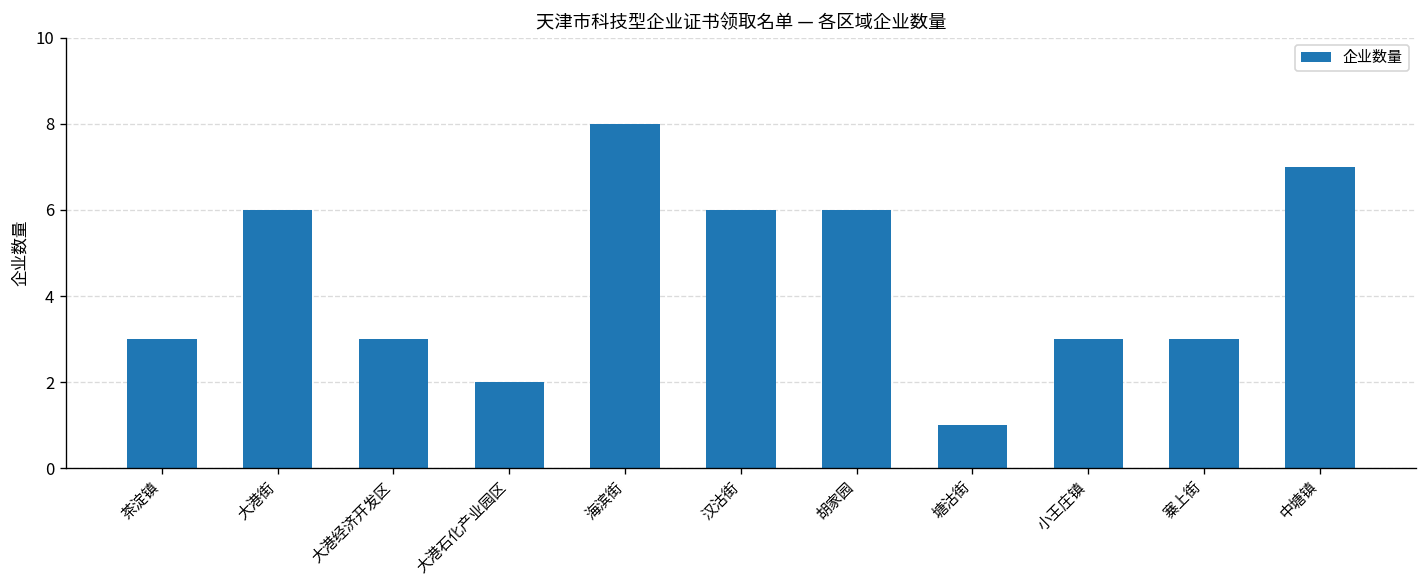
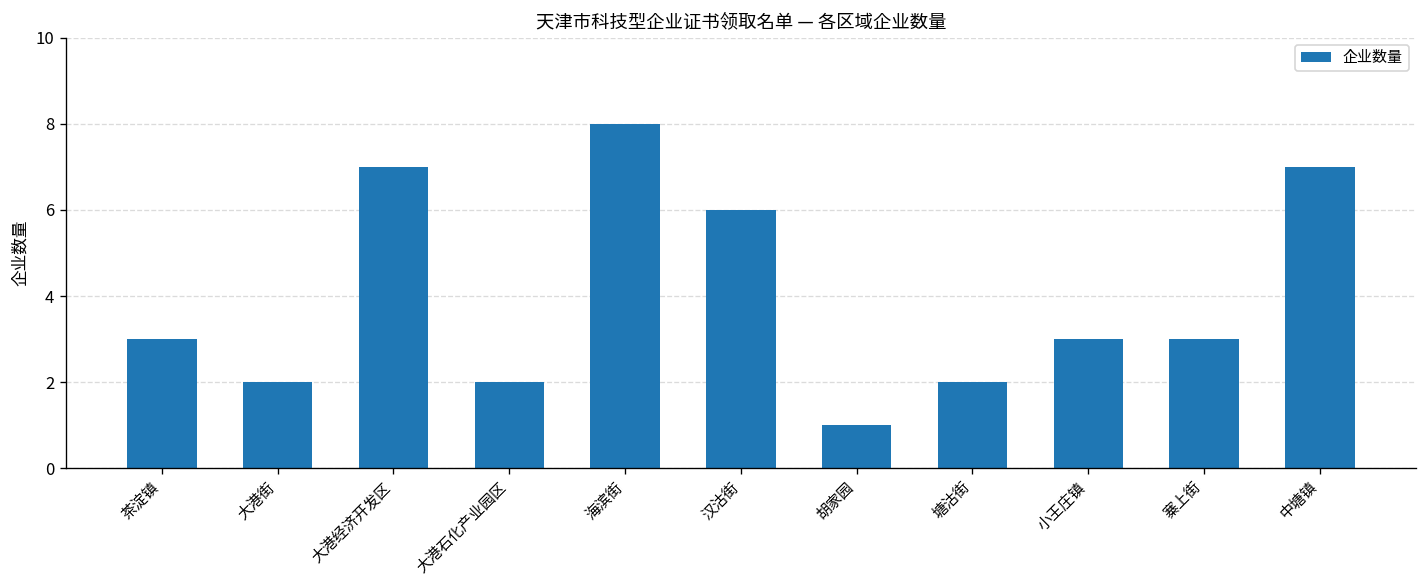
大港街: 6 -> 2
大港经济开发区: 3 -> 7
胡家园: 6 -> 1
塘沽街: 1 -> 2
